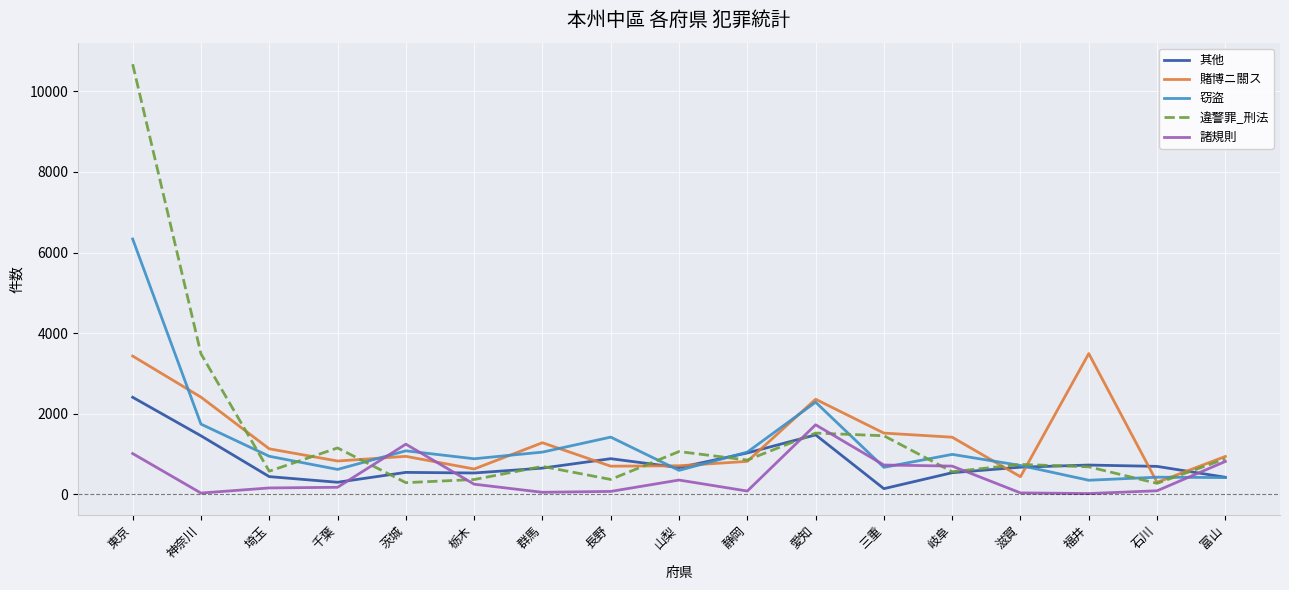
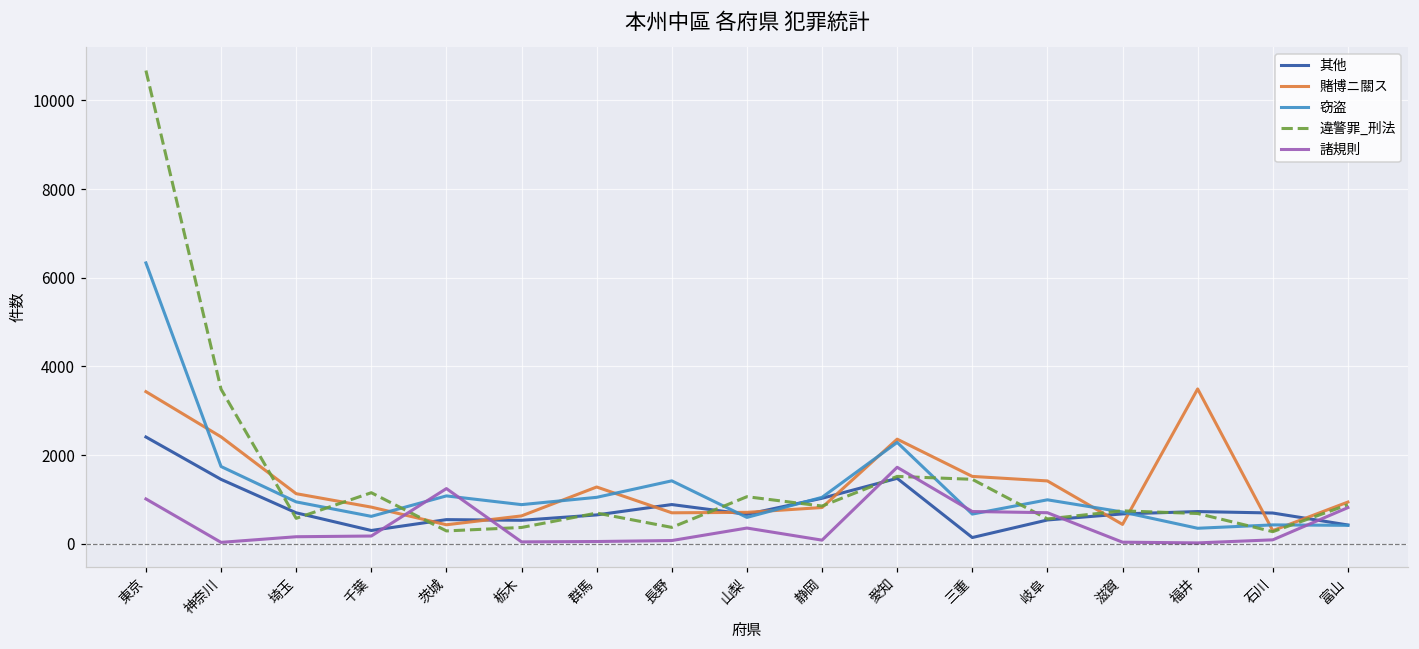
其他, 埼玉: 400 -> 700
賭博ニ關ス, 茨城: 900 -> 400
諸規則, 栃木: 300 -> 0
